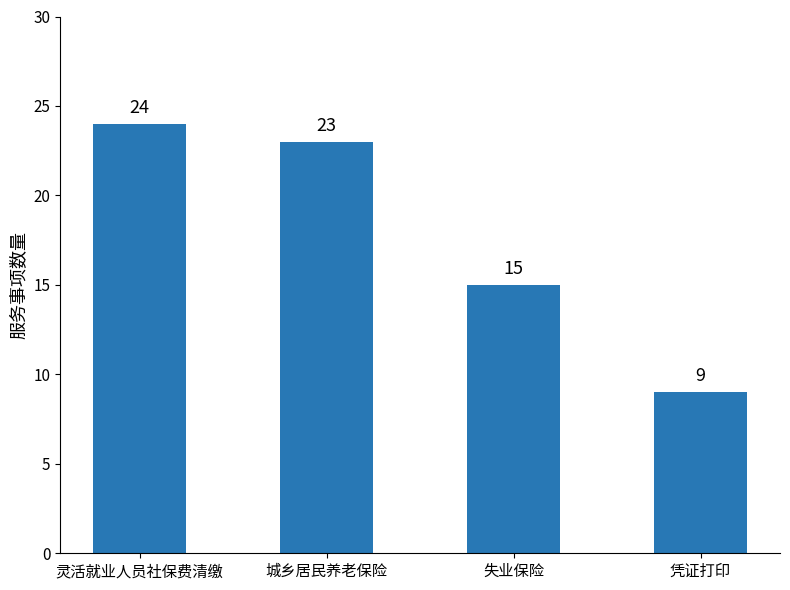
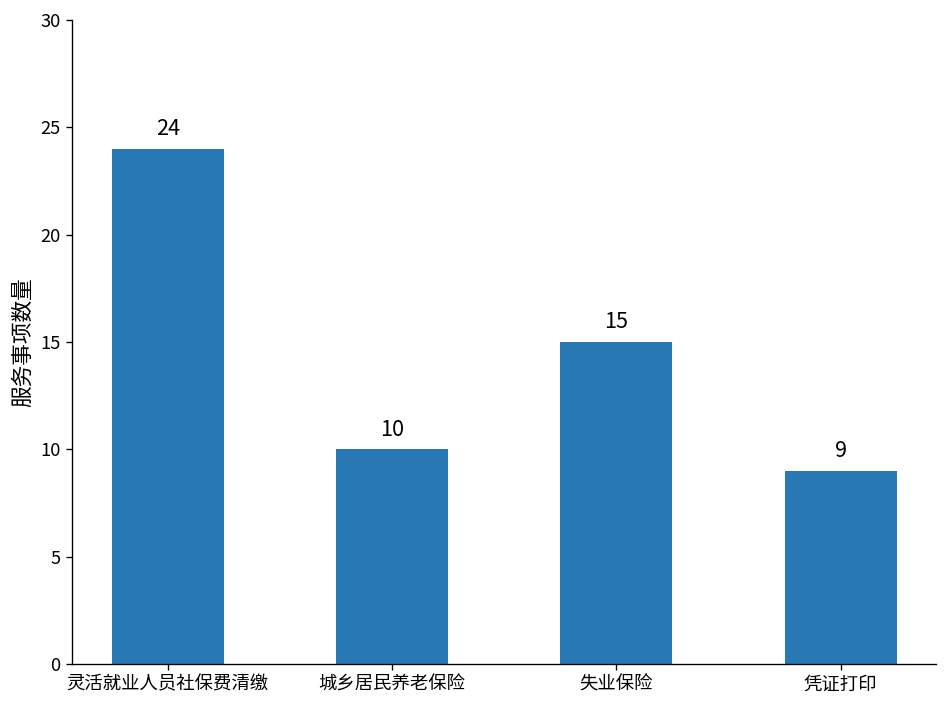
城乡居民养老保险: 23 -> 10
